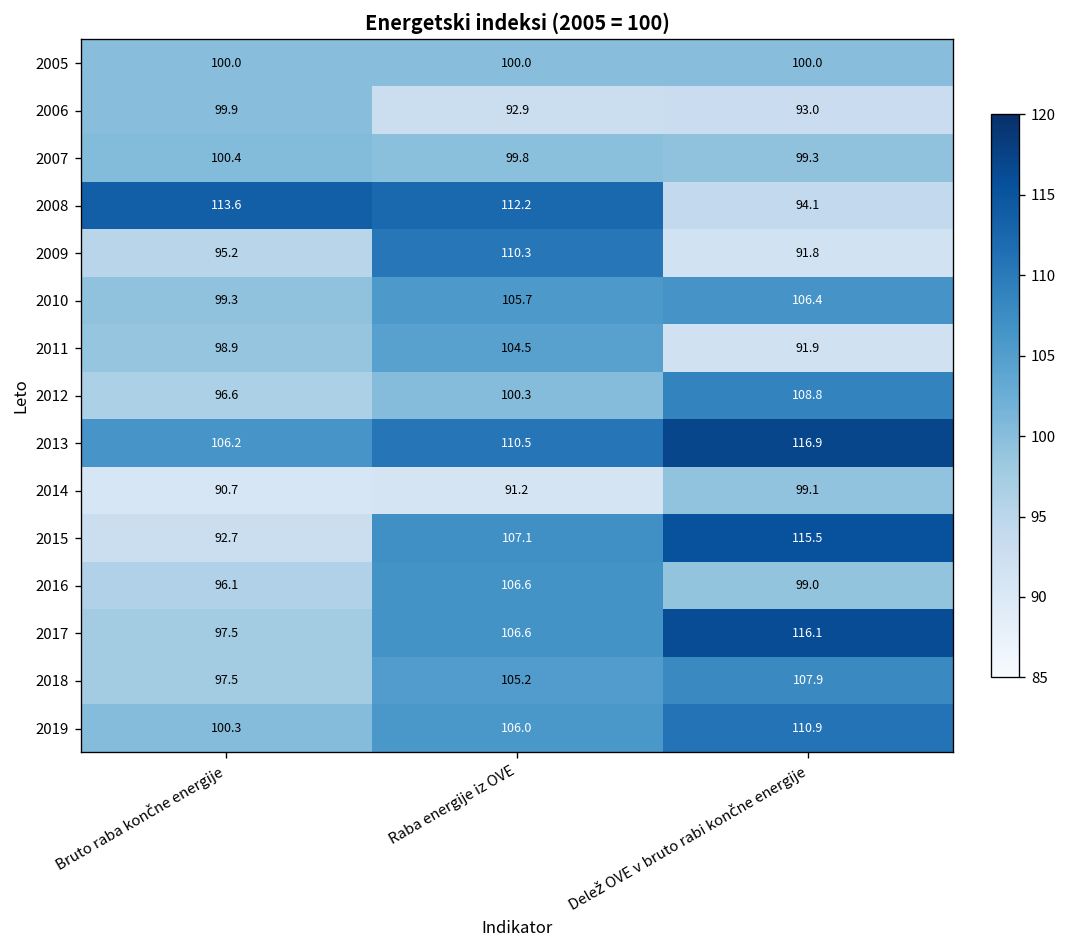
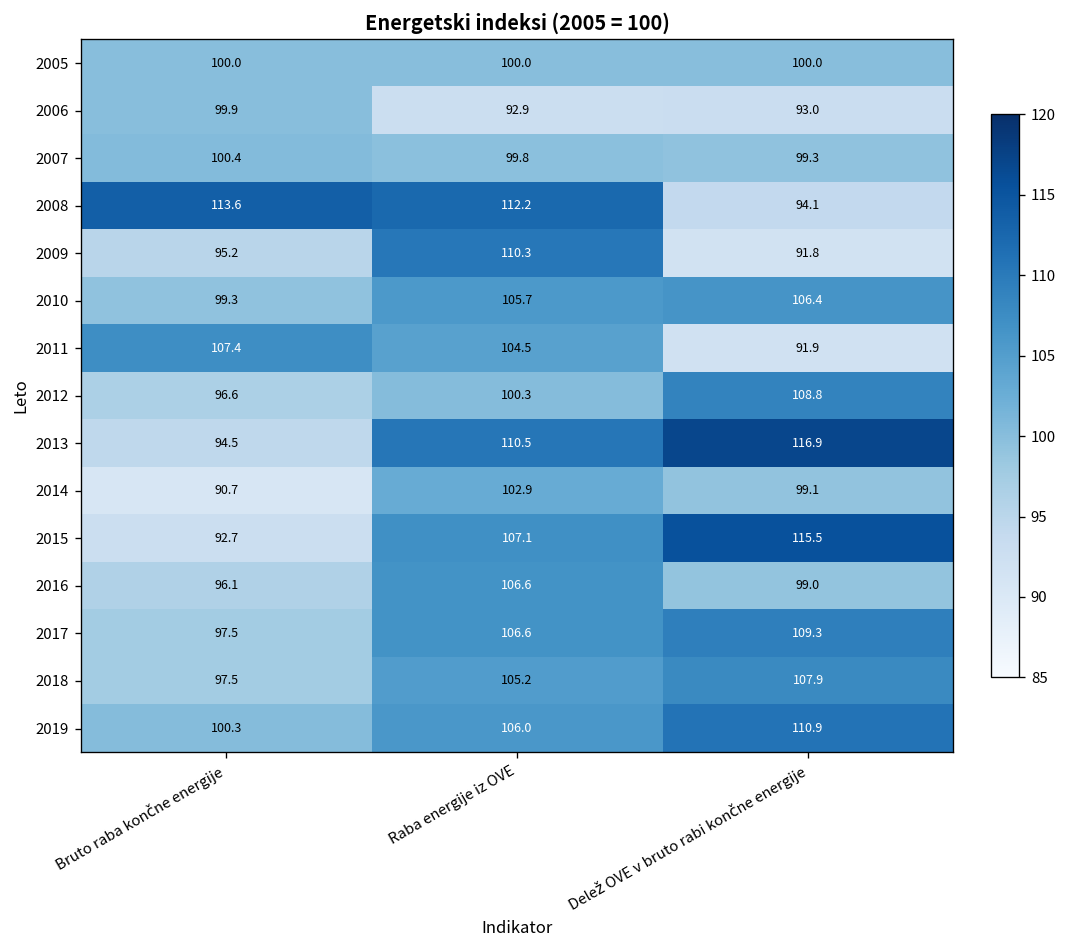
2011, Bruto raba končne energije: 98.9 -> 107.4
2013, Bruto raba končne energije: 106.2 -> 94.5
2014, Raba energije iz OVE: 91.2 -> 102.9
2017, Delež OVE v bruto rabi končne energije: 116.1 -> 109.3
